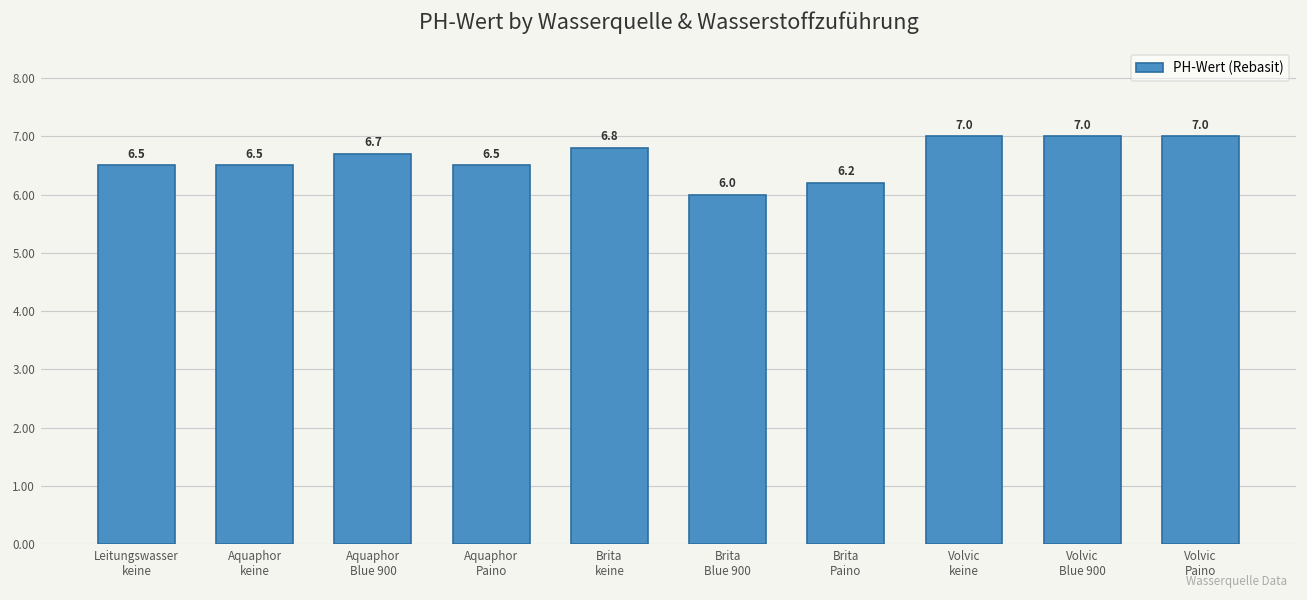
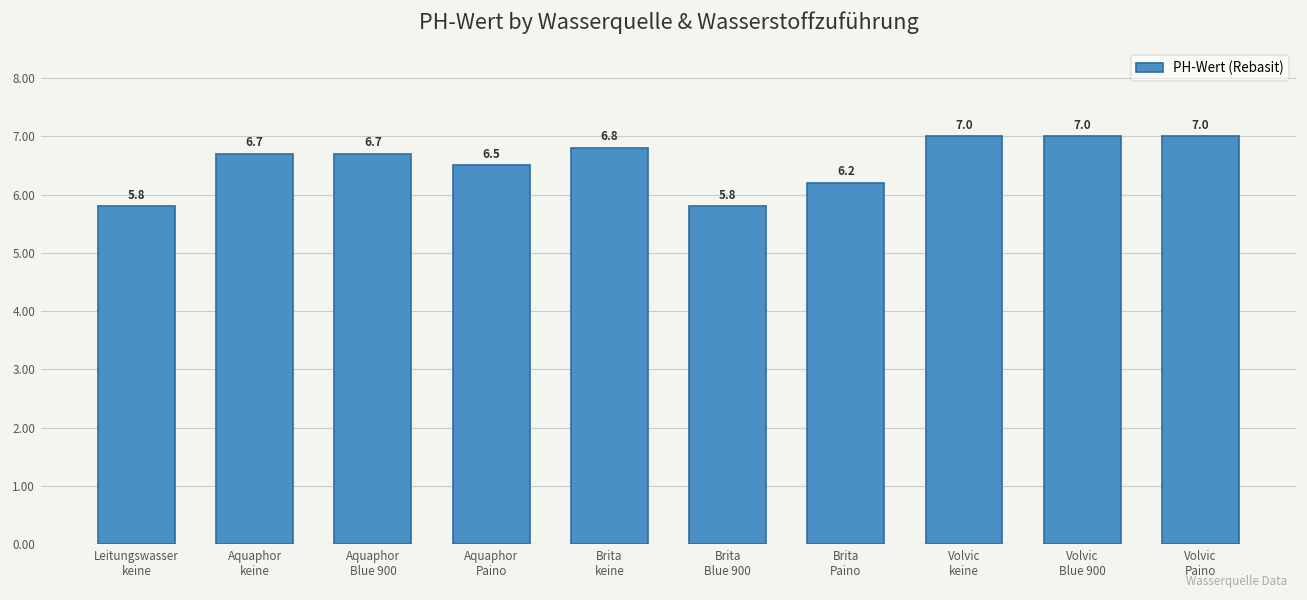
Leitungswasser keine: 6.5 -> 5.8
Aquaphor keine: 6.5 -> 6.7
Brita Blue 900: 6.0 -> 5.8
